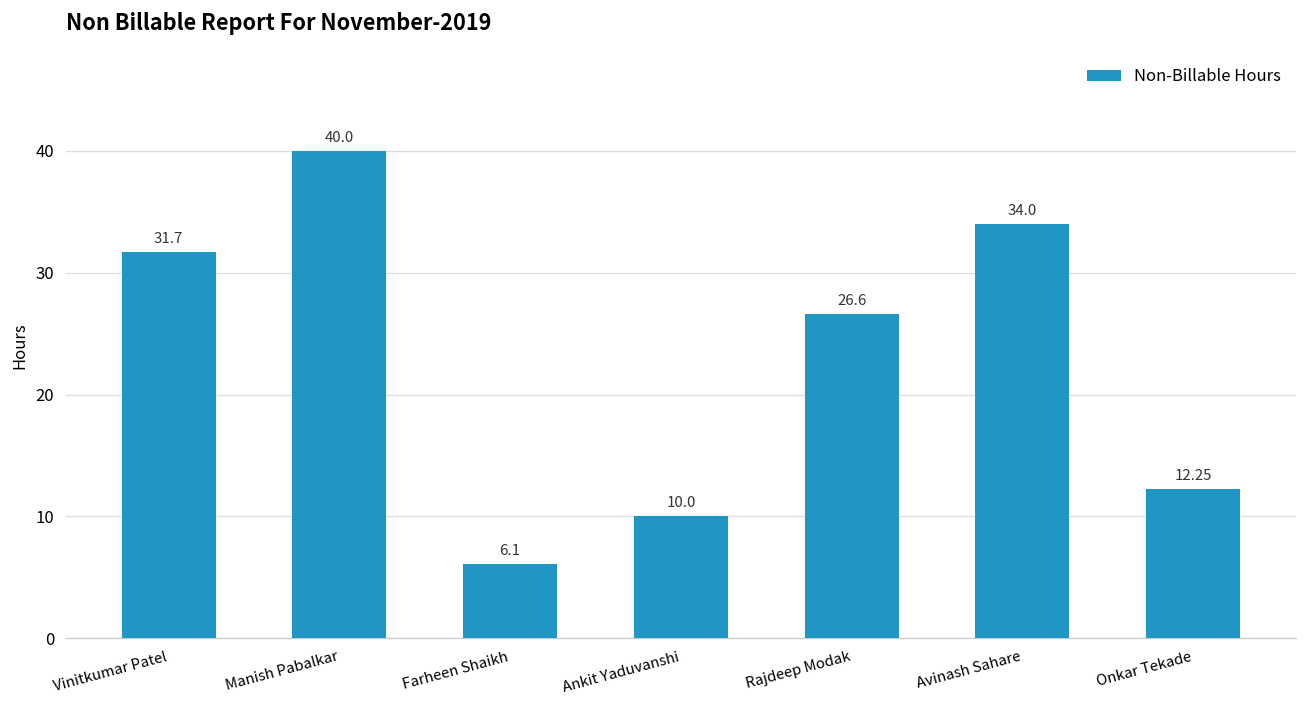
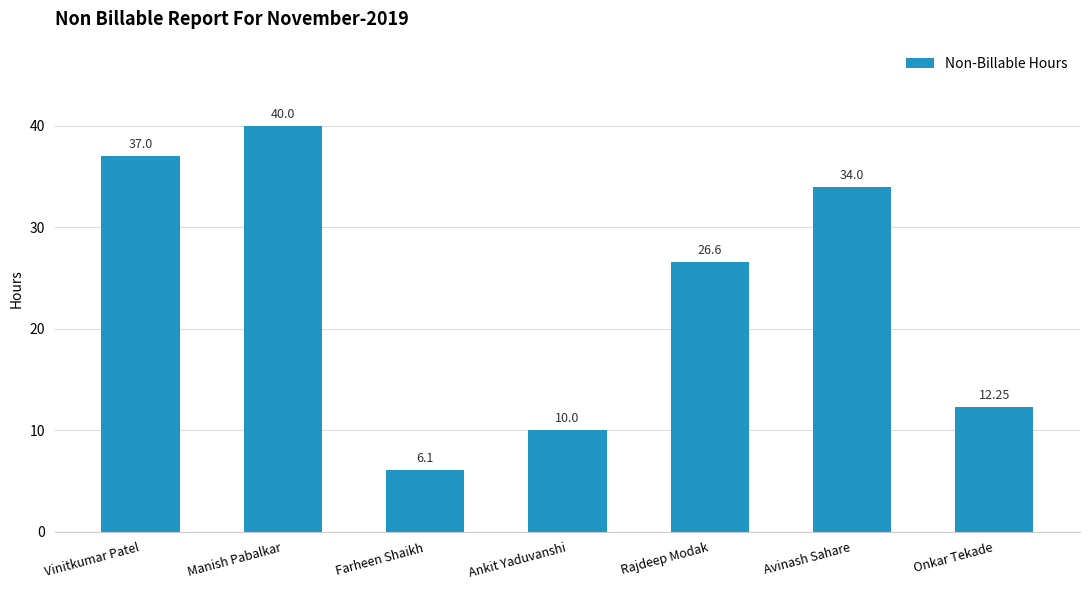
Vinitkumar Patel: 31.7 -> 37.0
